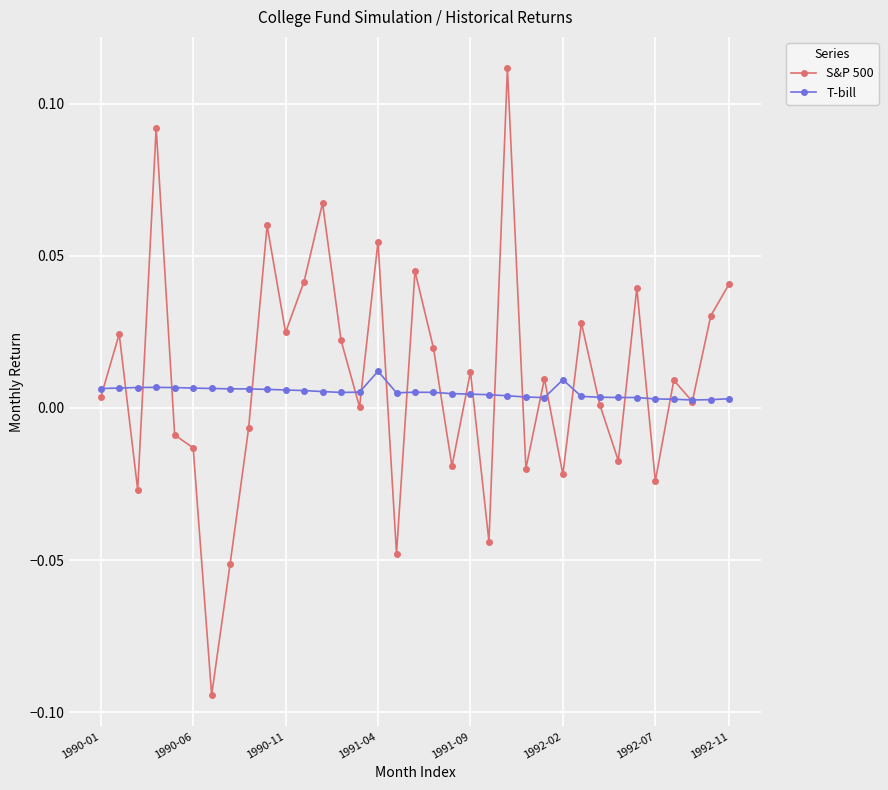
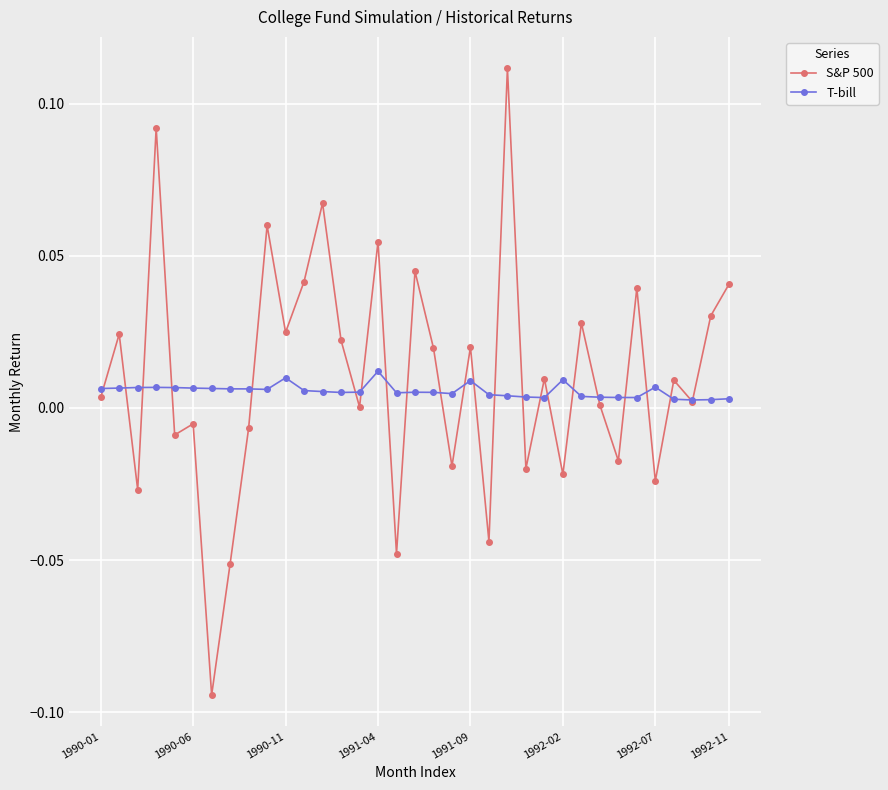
S&P 500, 1990-06: -0.013 -> -0.005
T-bill, 1990-11: 0.006 -> 0.010
S&P 500, 1991-09: 0.012 -> 0.020
T-bill, 1991-09: 0.005 -> 0.009
T-bill, 1992-07: 0.003 -> 0.007
